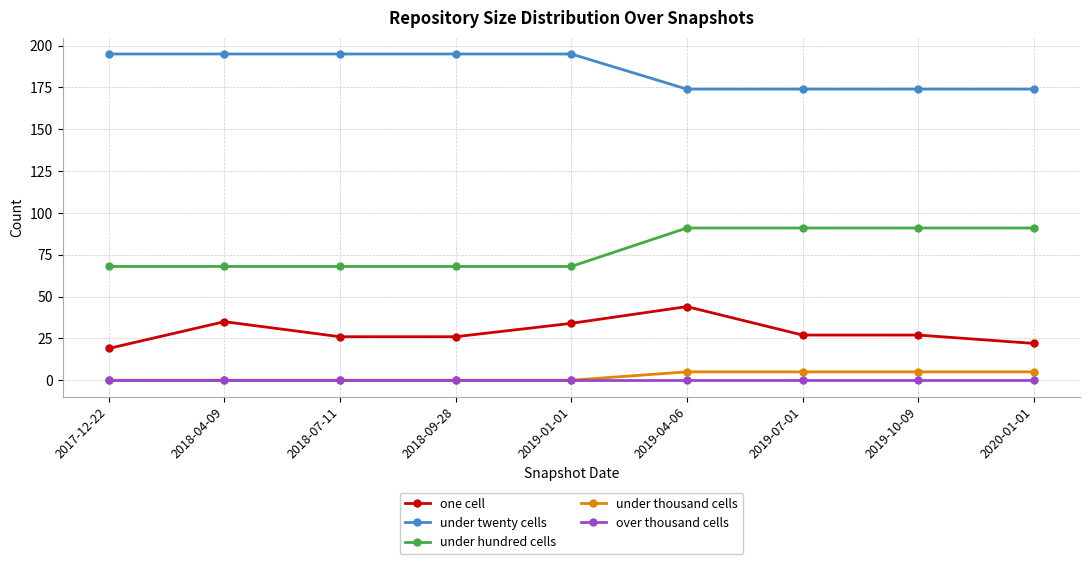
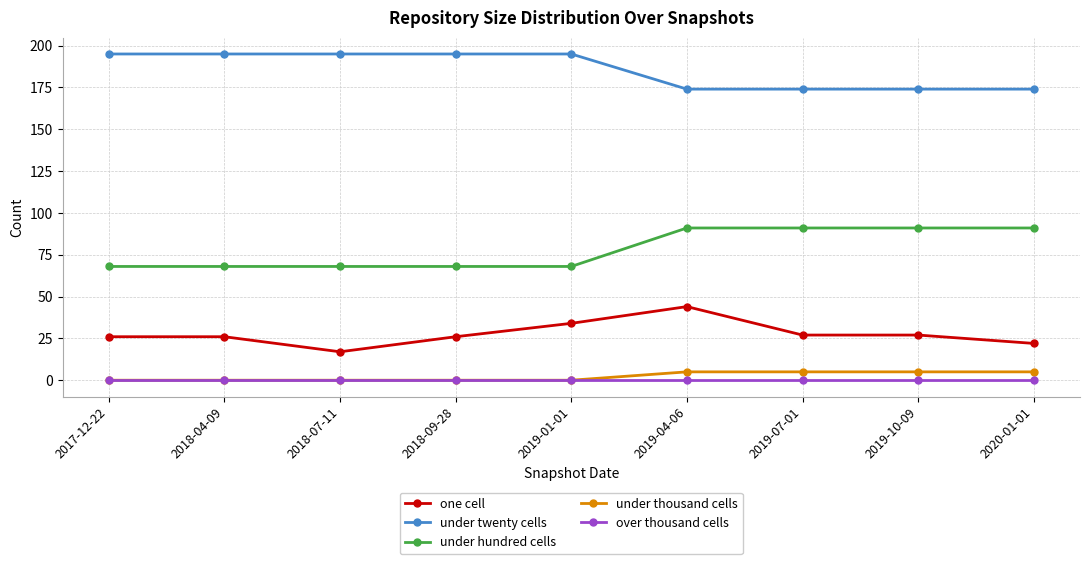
one cell, 2017-12-22: 19 -> 26
one cell, 2018-04-09: 35 -> 26
one cell, 2018-07-11: 26 -> 17
